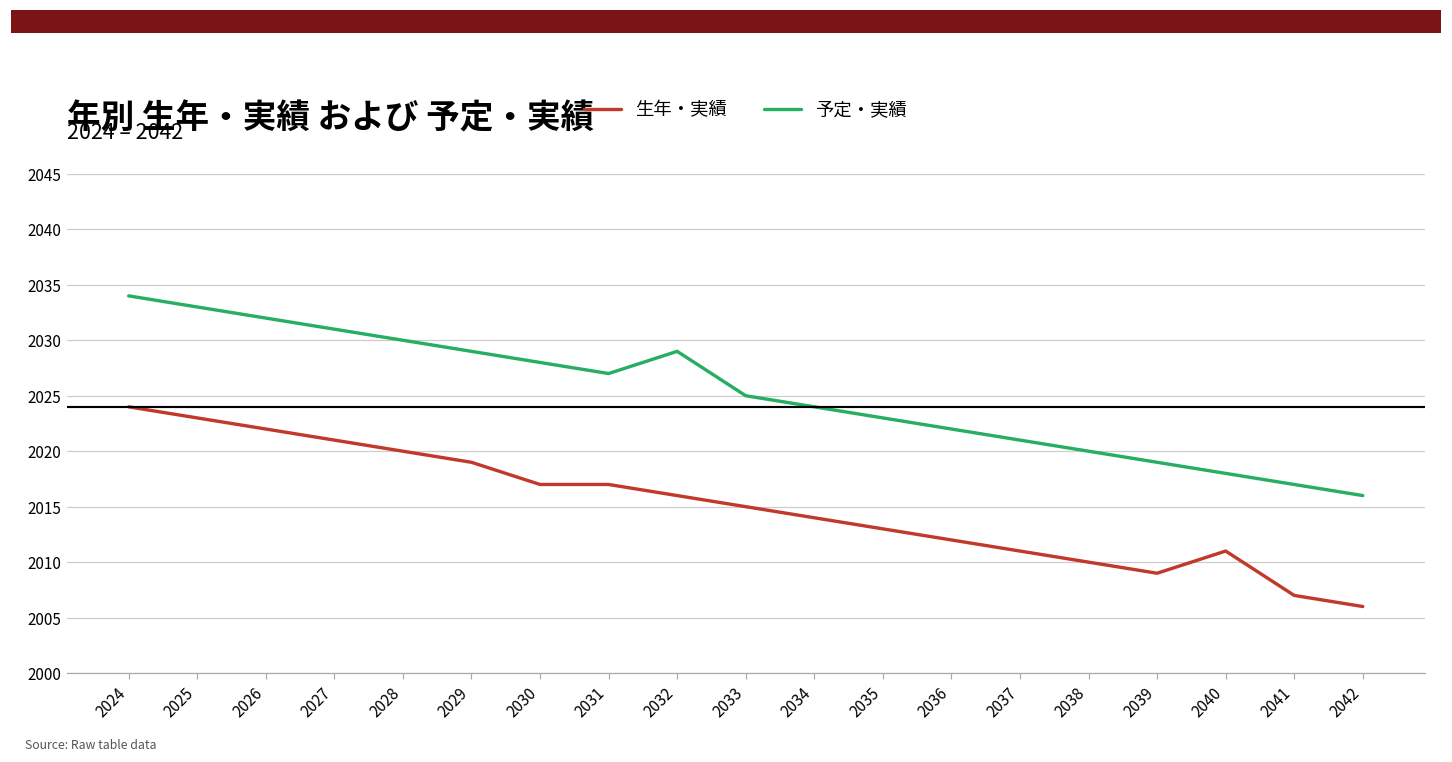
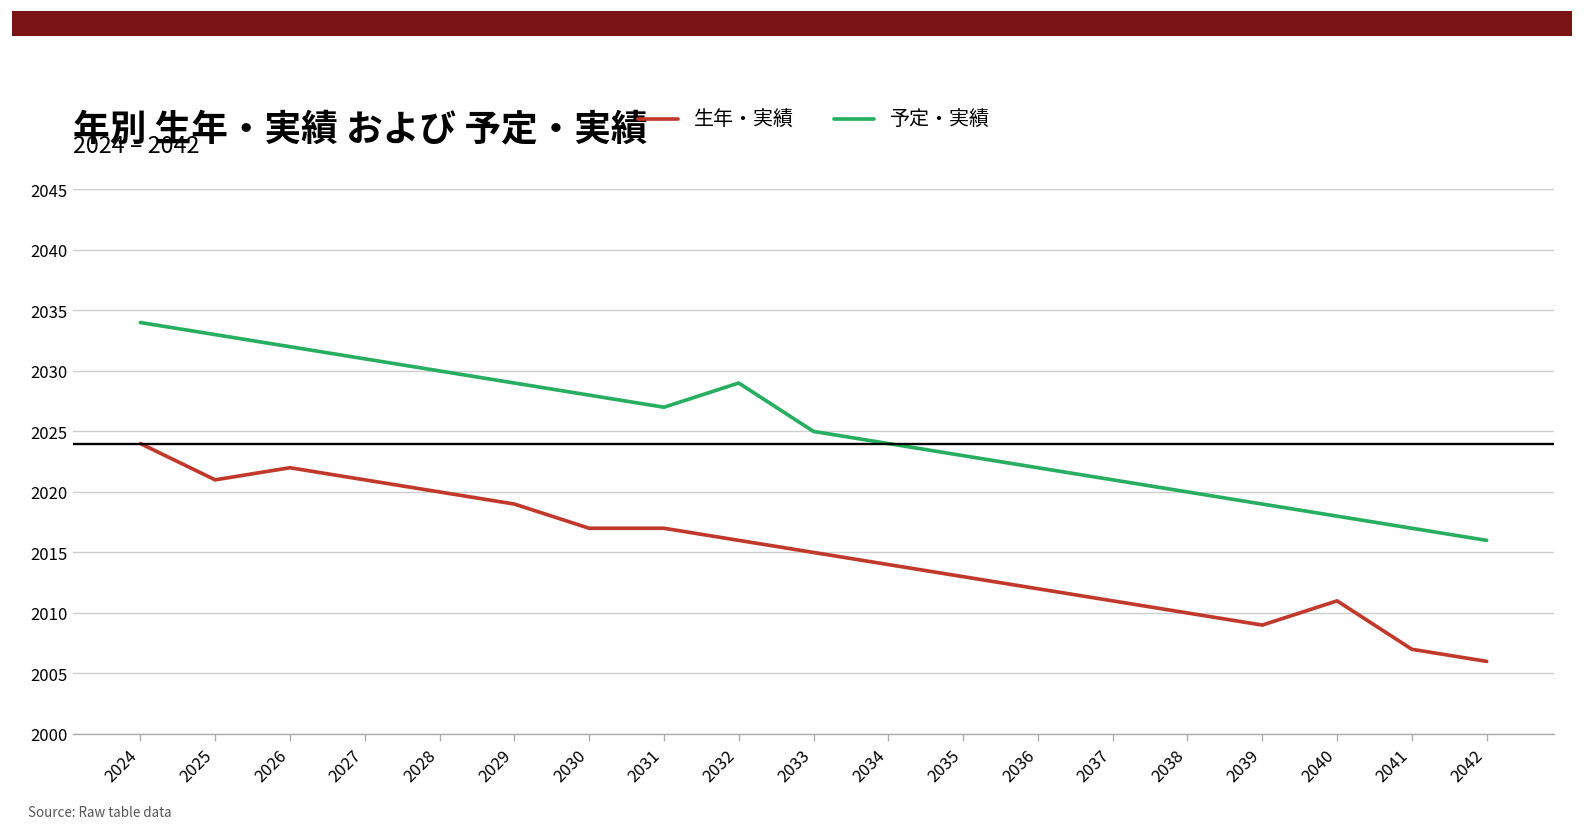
生年・実績, 2025: 2023 -> 2021
